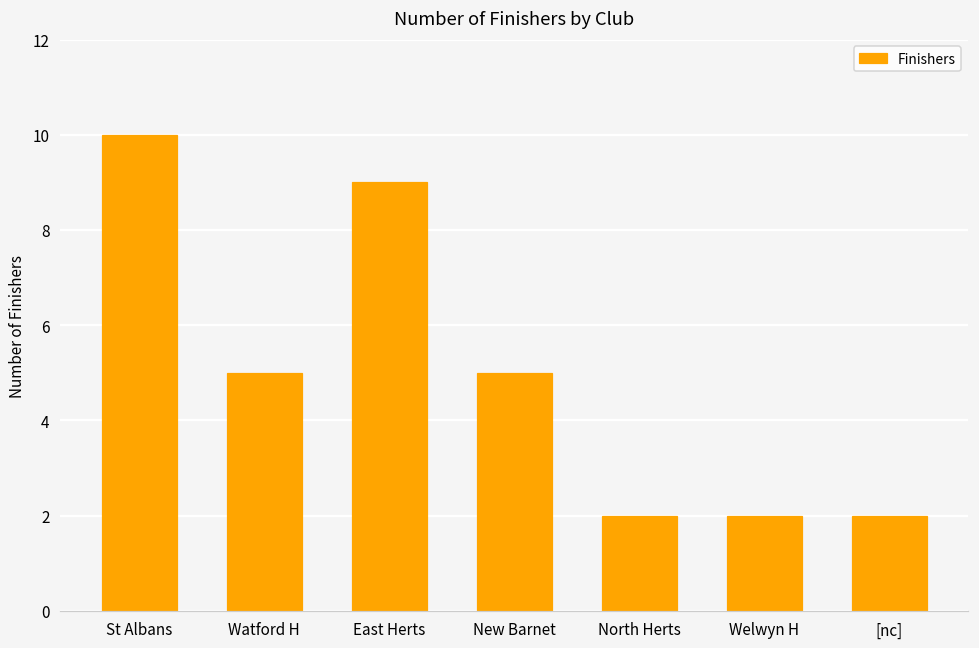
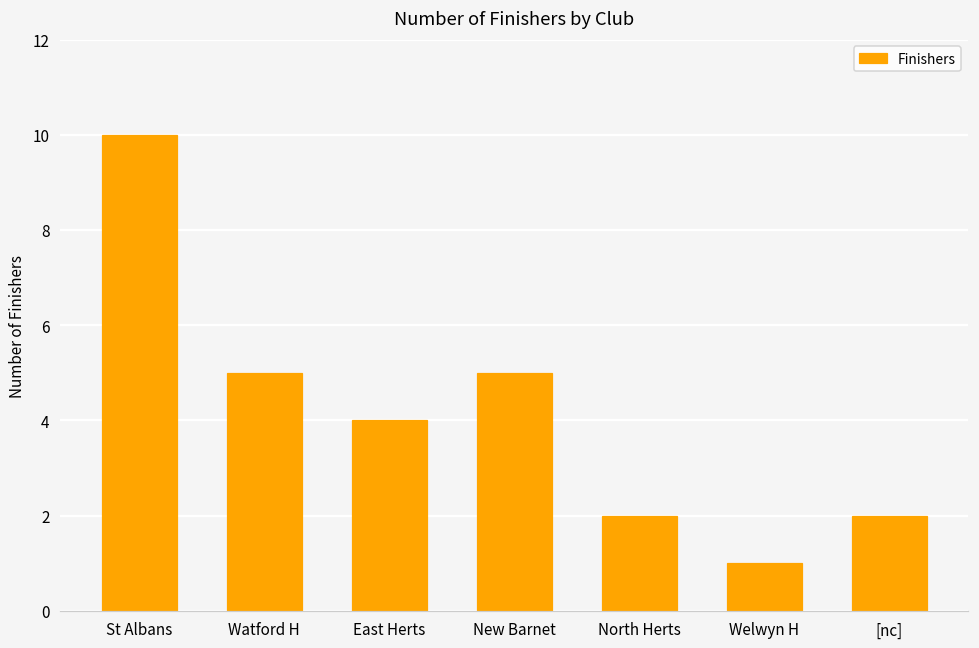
East Herts: 9 -> 4
Welwyn H: 2 -> 1
